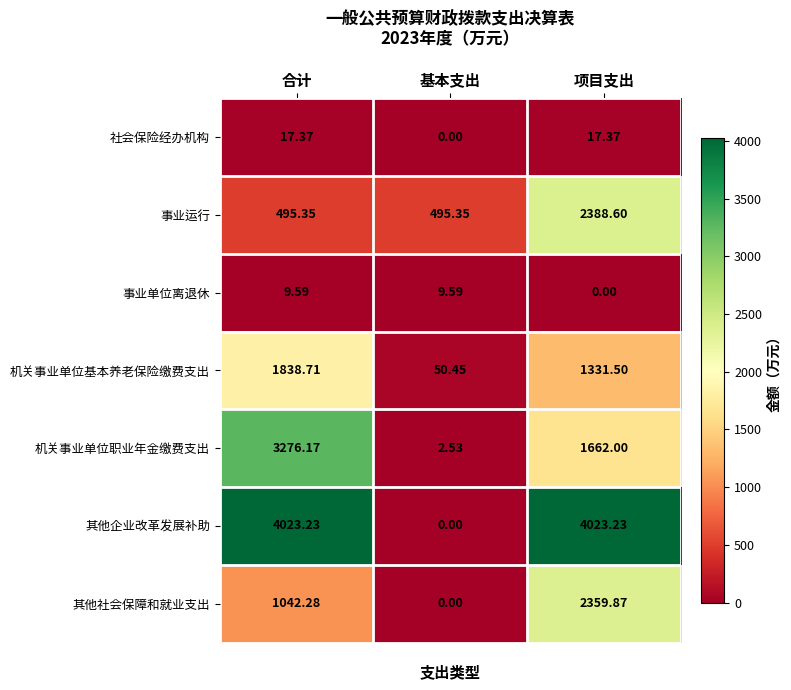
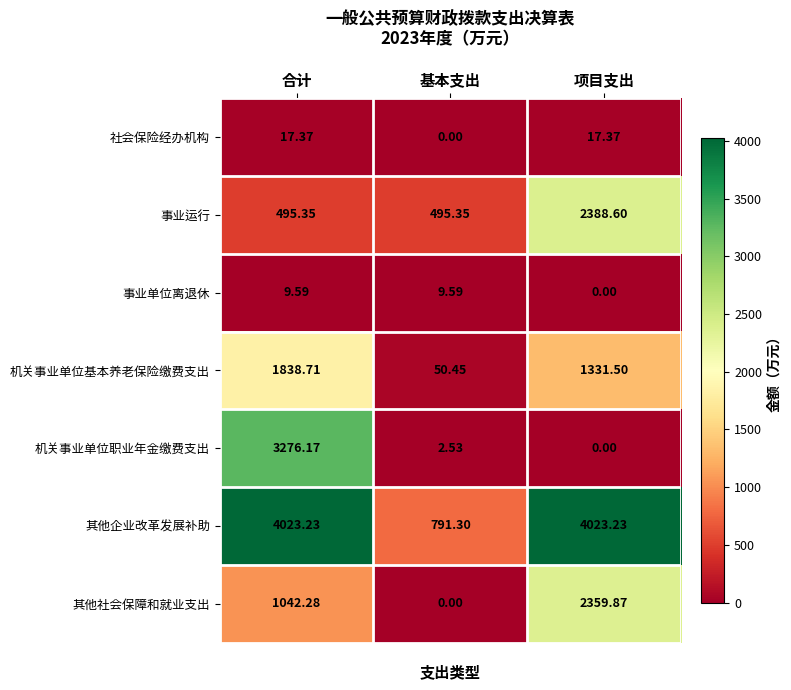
机关事业单位职业年金缴费支出, 项目支出: 1662.00 -> 0.00
其他企业改革发展补助, 基本支出: 0.00 -> 791.30
